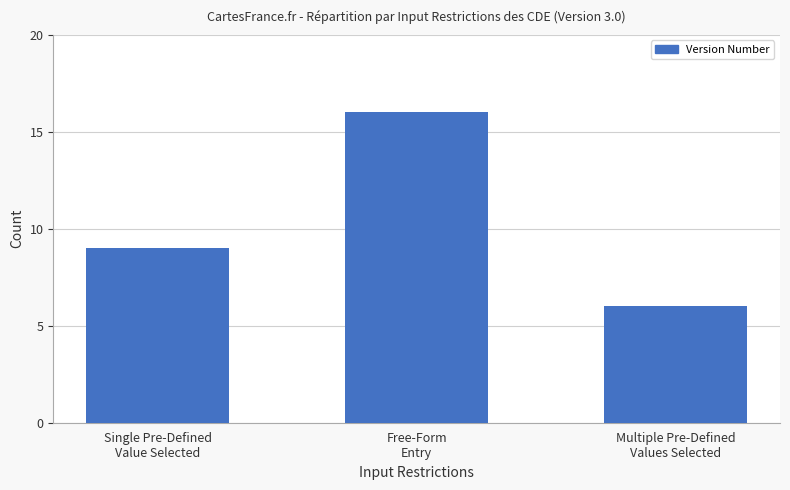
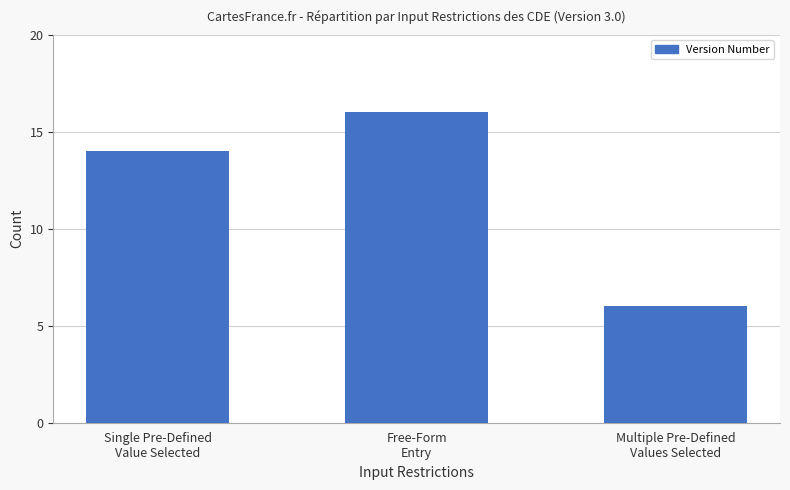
Single Pre-Defined Value Selected: 9 -> 14
